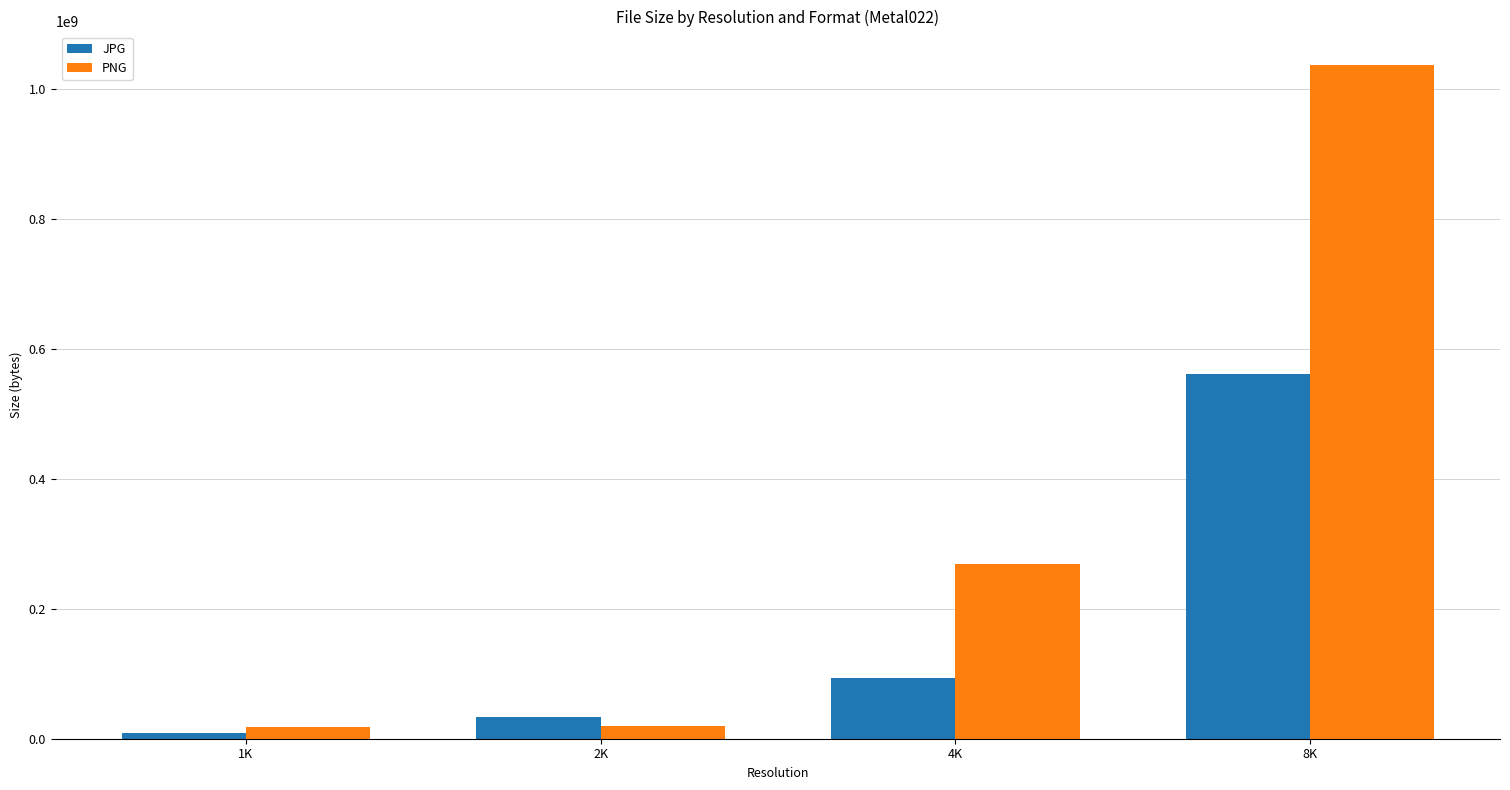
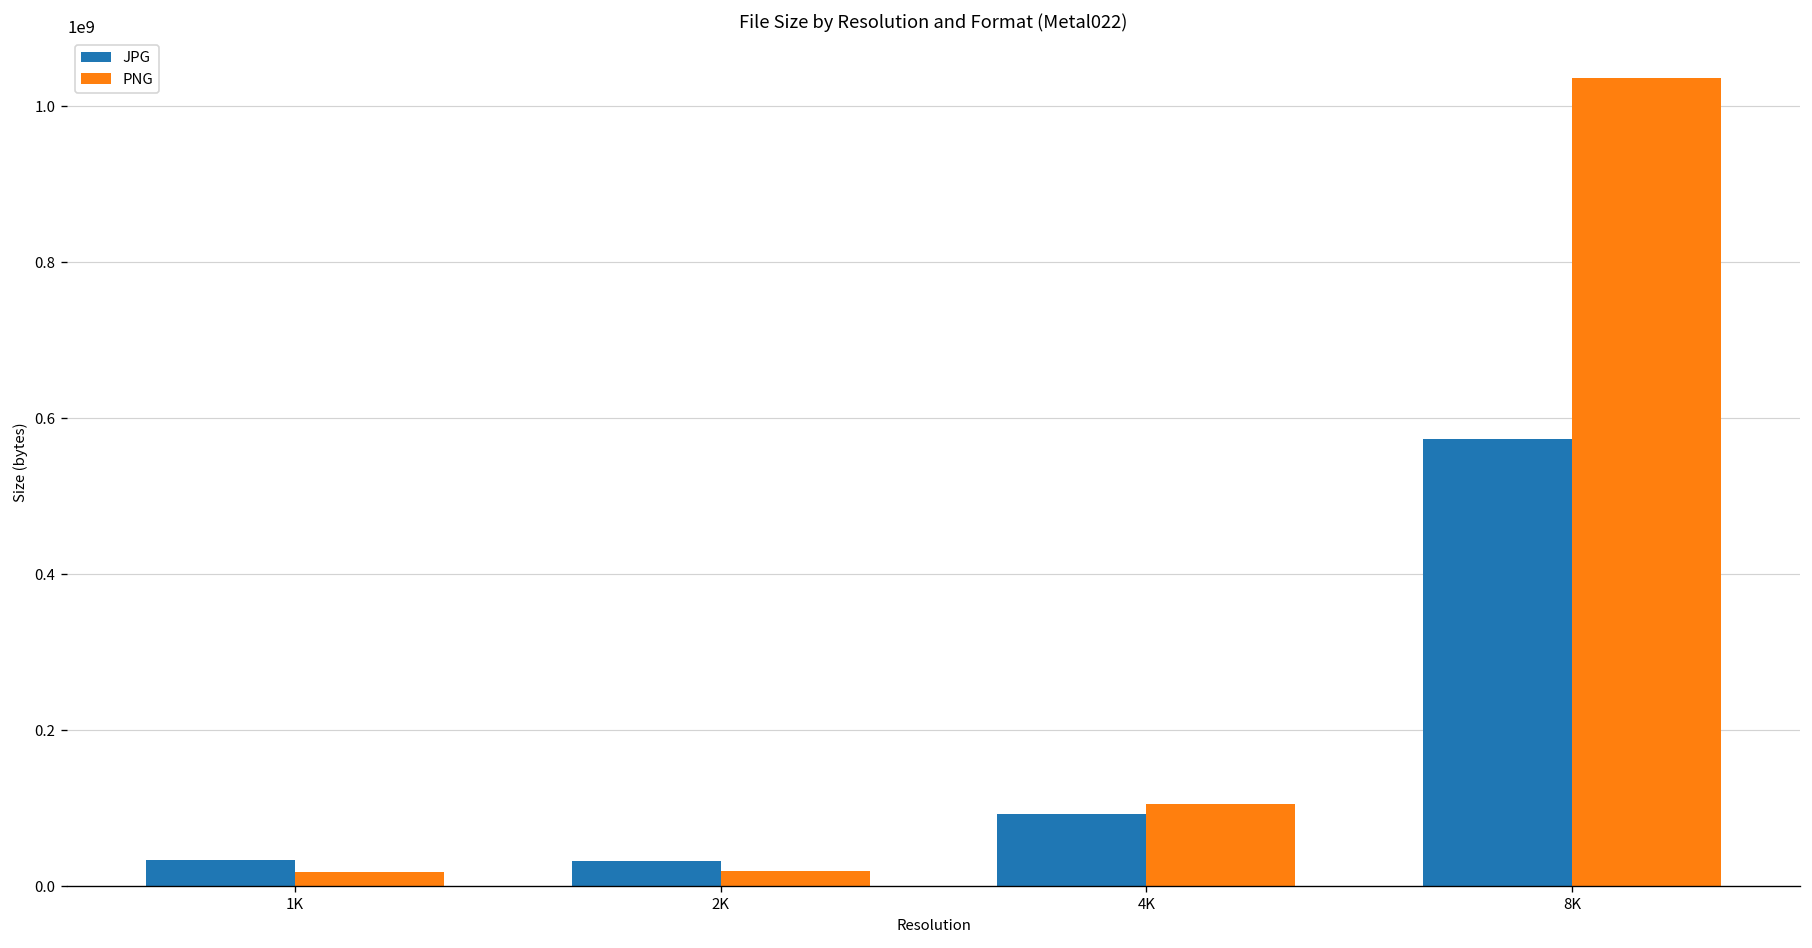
JPG, 1K: 10000000 -> 30000000
PNG, 4K: 270000000 -> 110000000
JPG, 8K: 560000000 -> 570000000
